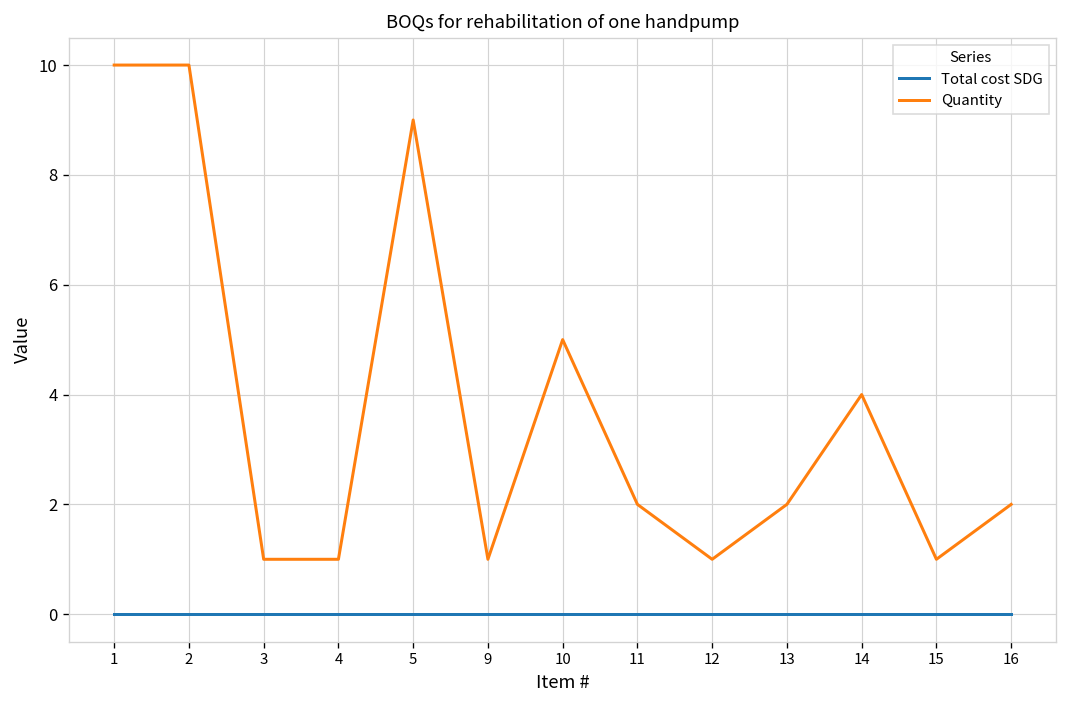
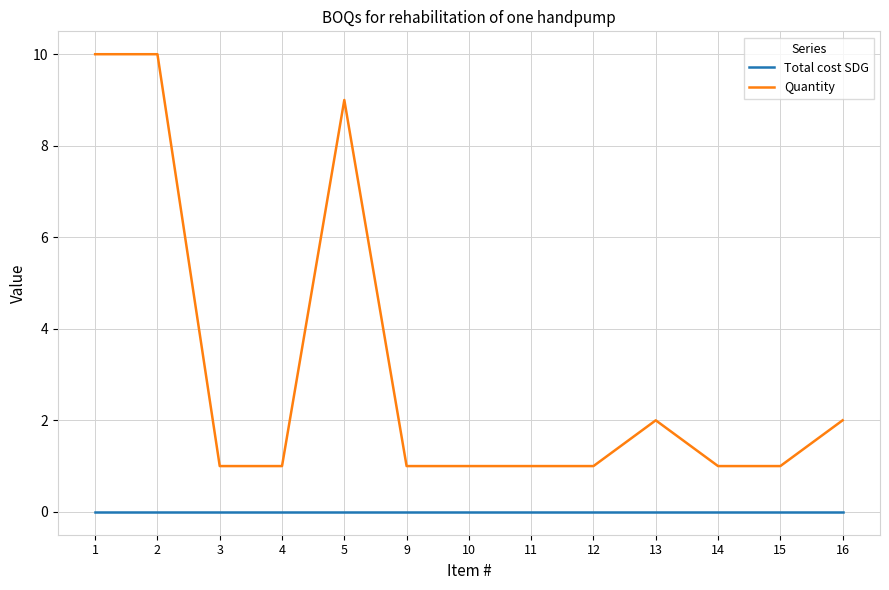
Quantity, 10: 5 -> 1
Quantity, 11: 2 -> 1
Quantity, 14: 4 -> 1
